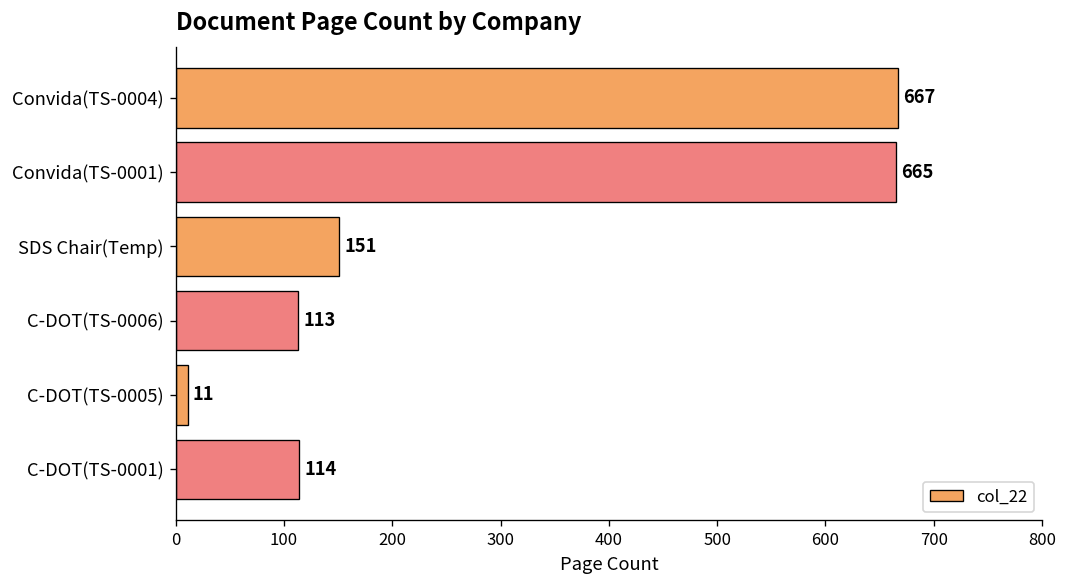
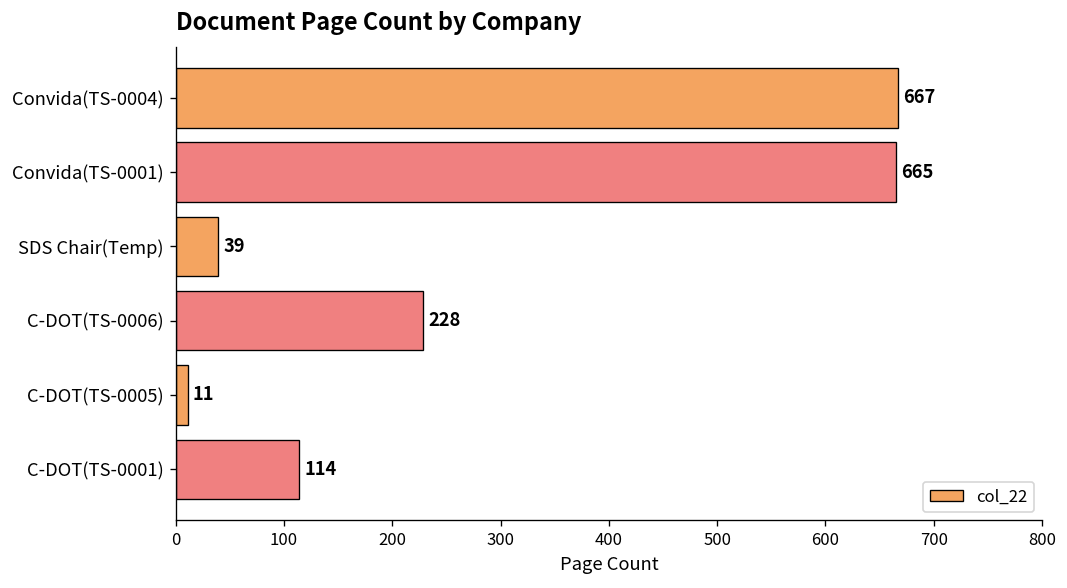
SDS Chair(Temp): 151 -> 39
C-DOT(TS-0006): 113 -> 228
